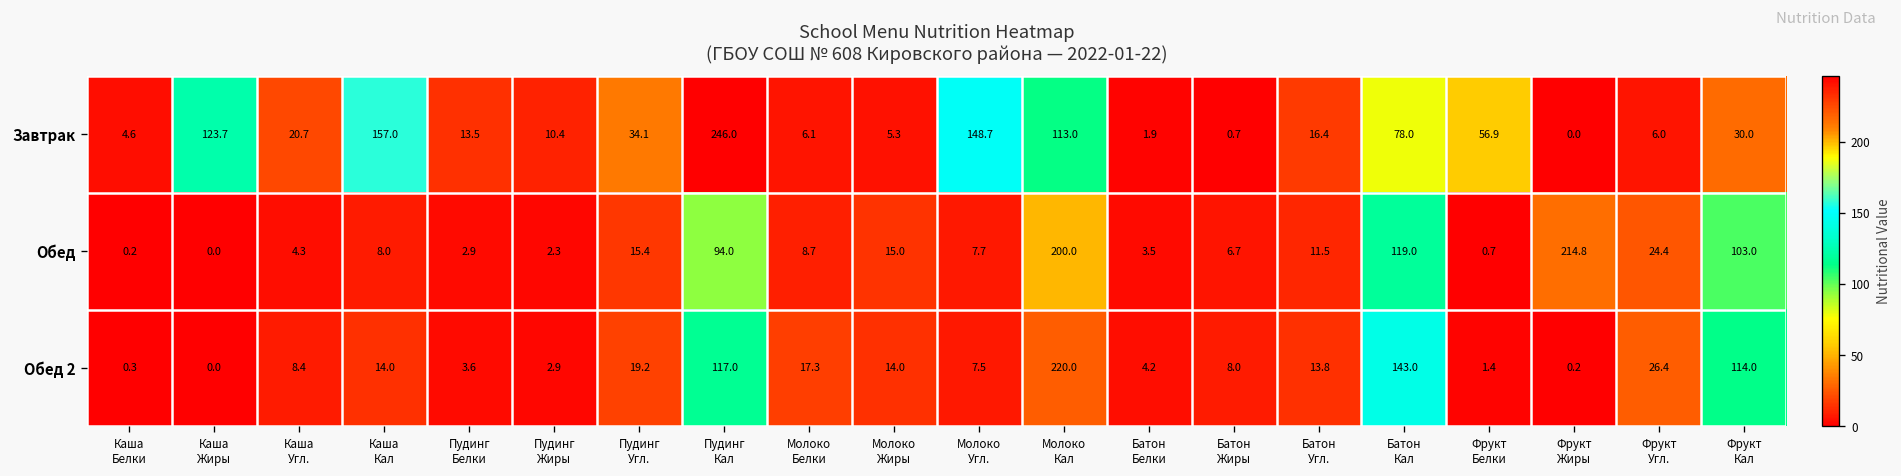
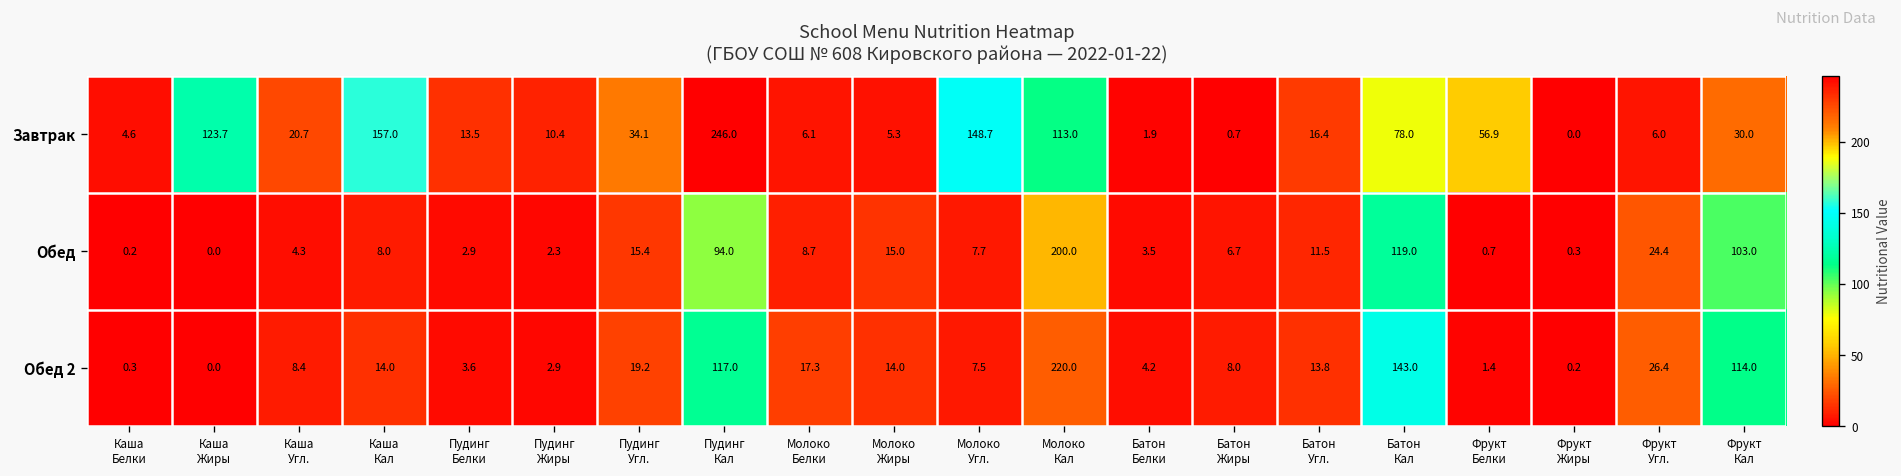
Обед, Фрукт Жиры: 214.8 -> 0.3
